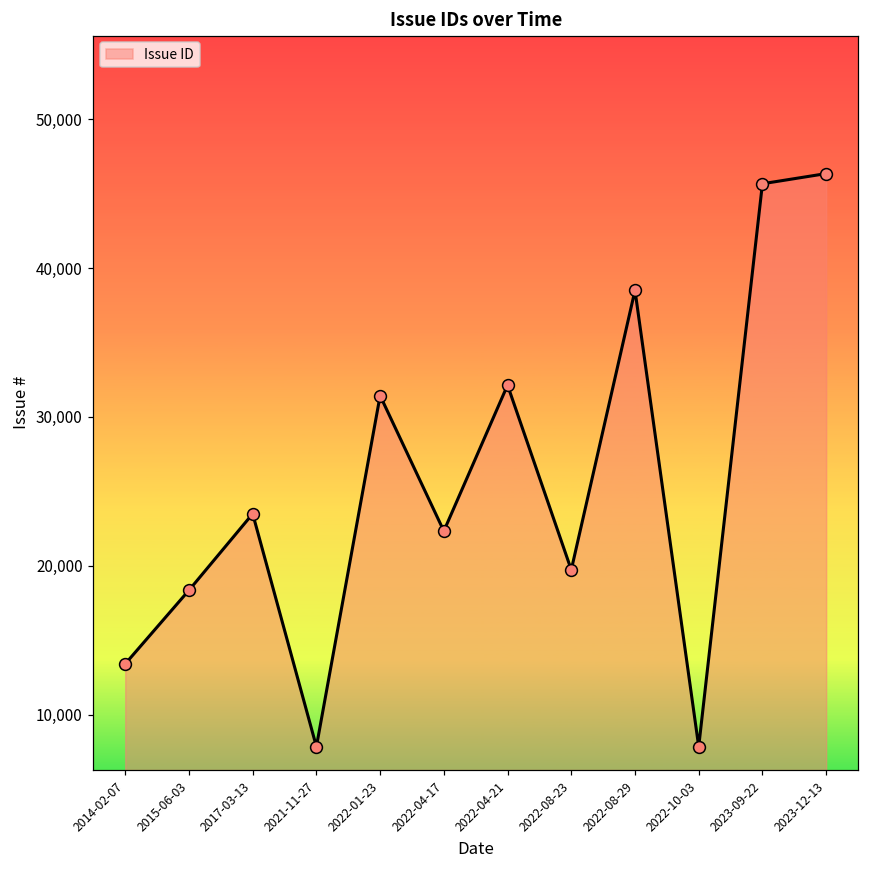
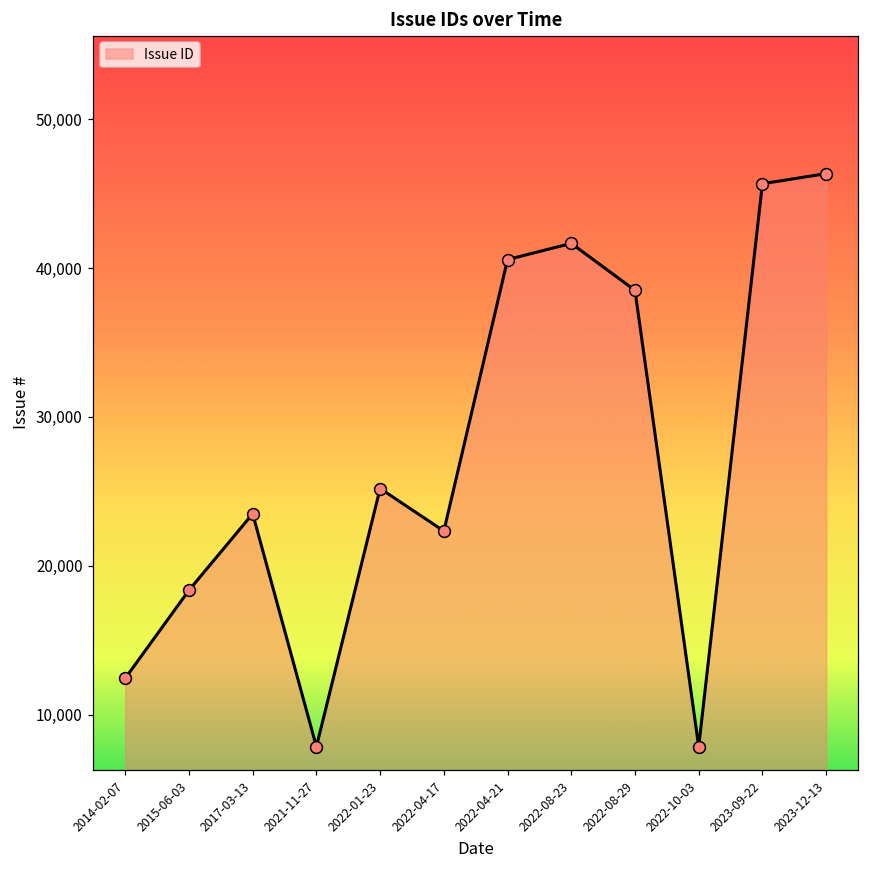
2014-02-07: 13,400 -> 12,500
2022-01-23: 31,400 -> 25,200
2022-04-21: 32,100 -> 40,600
2022-08-23: 19,700 -> 41,700
